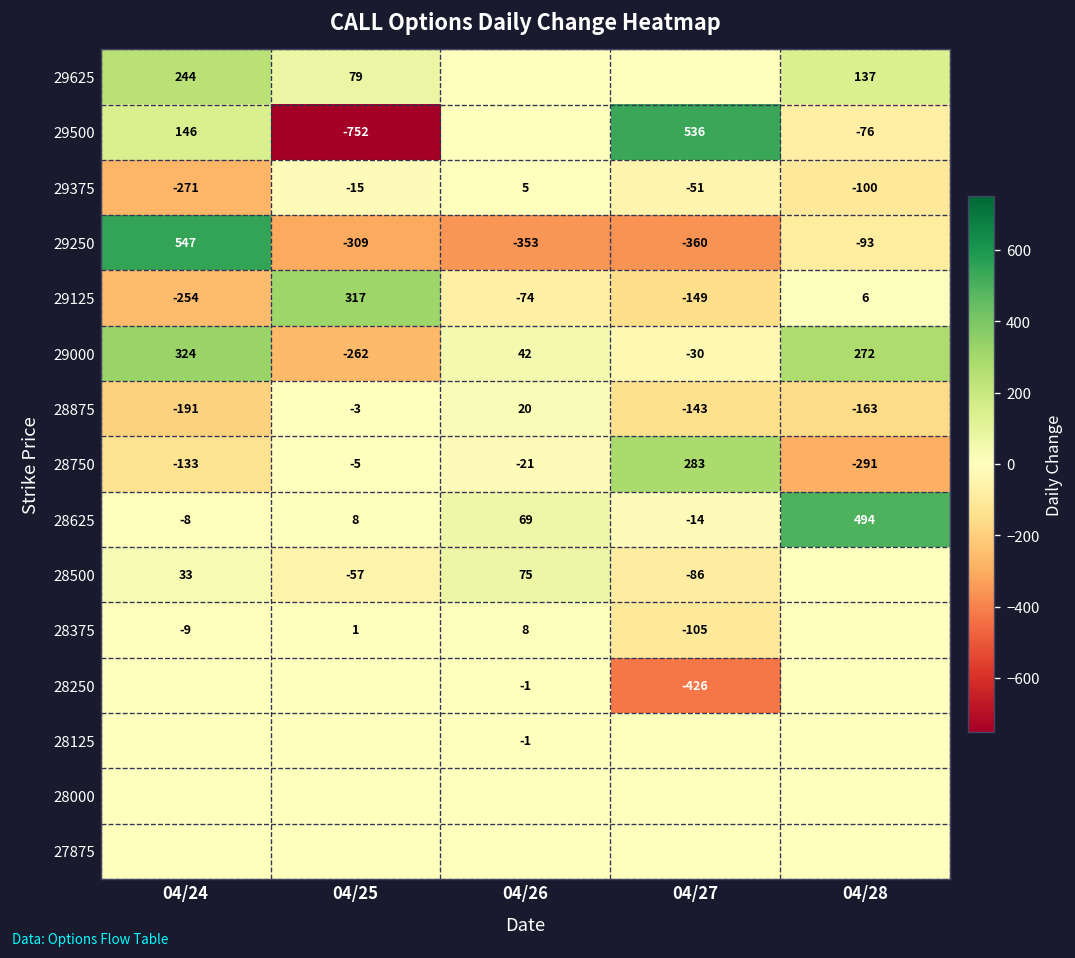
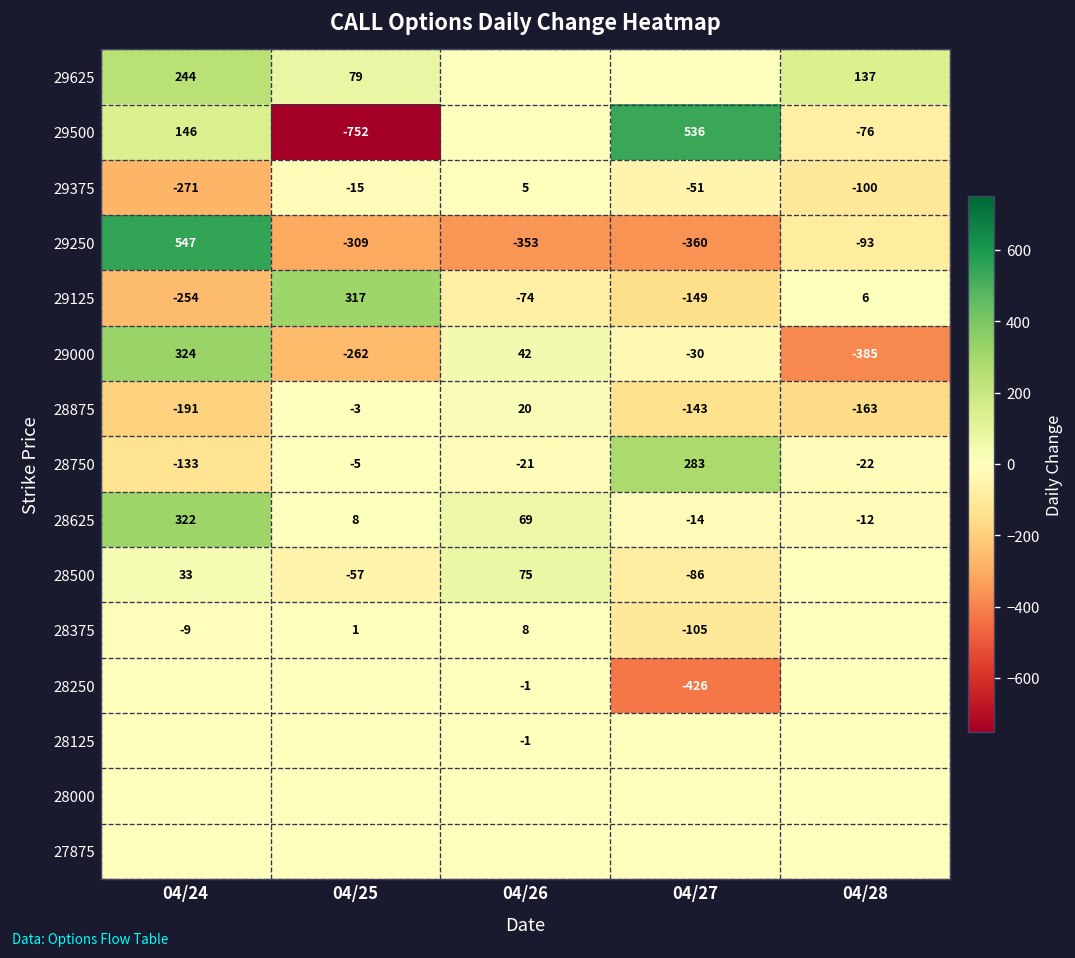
29000, 04/28: 272 -> -385
28750, 04/28: -291 -> -22
28625, 04/24: -8 -> 322
28625, 04/28: 494 -> -12
